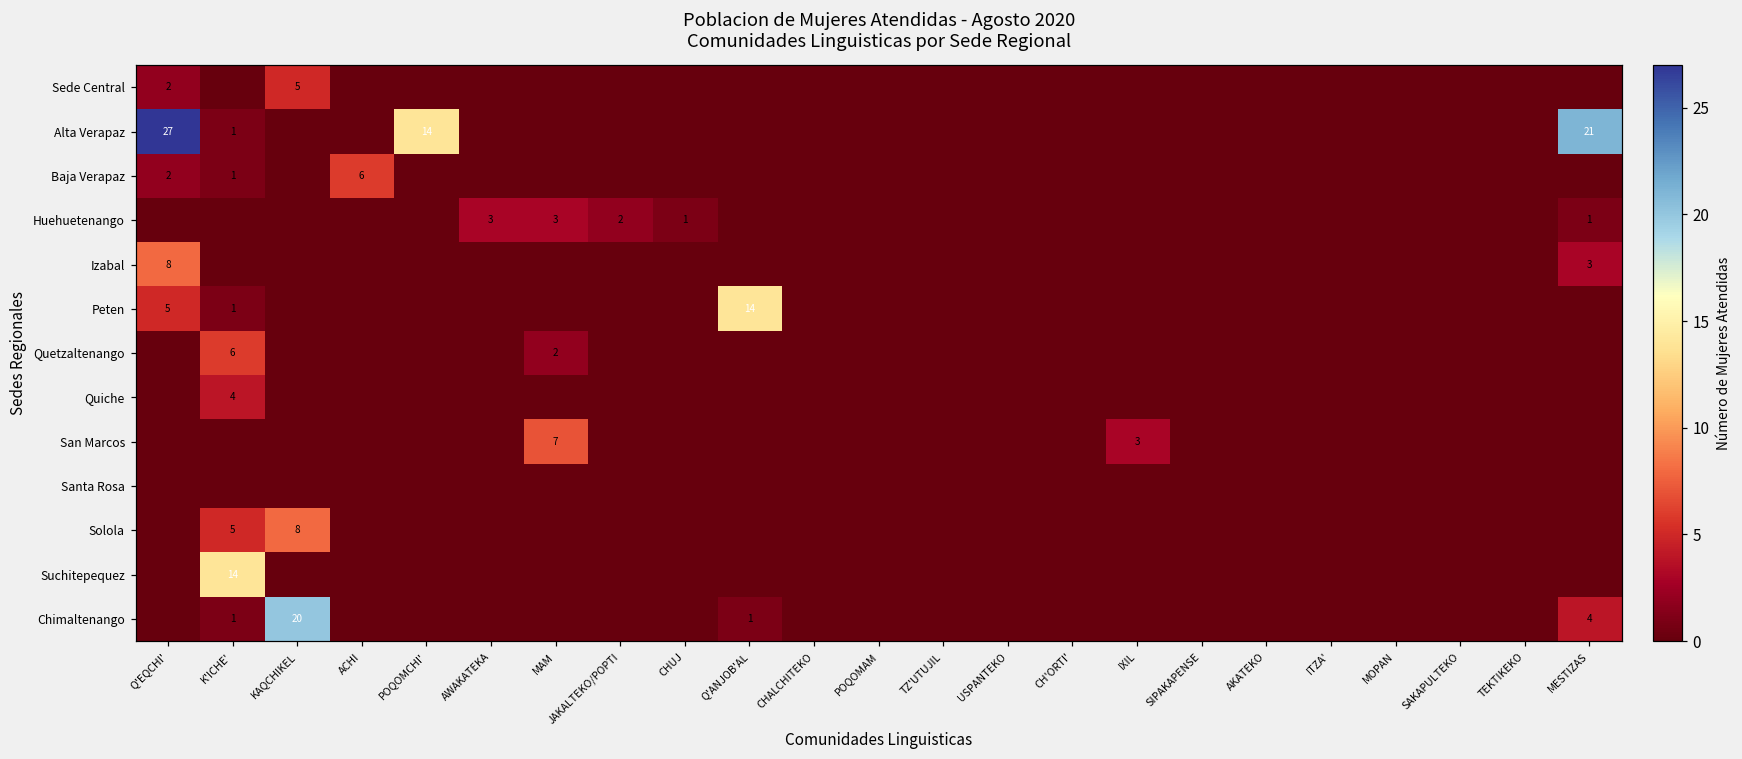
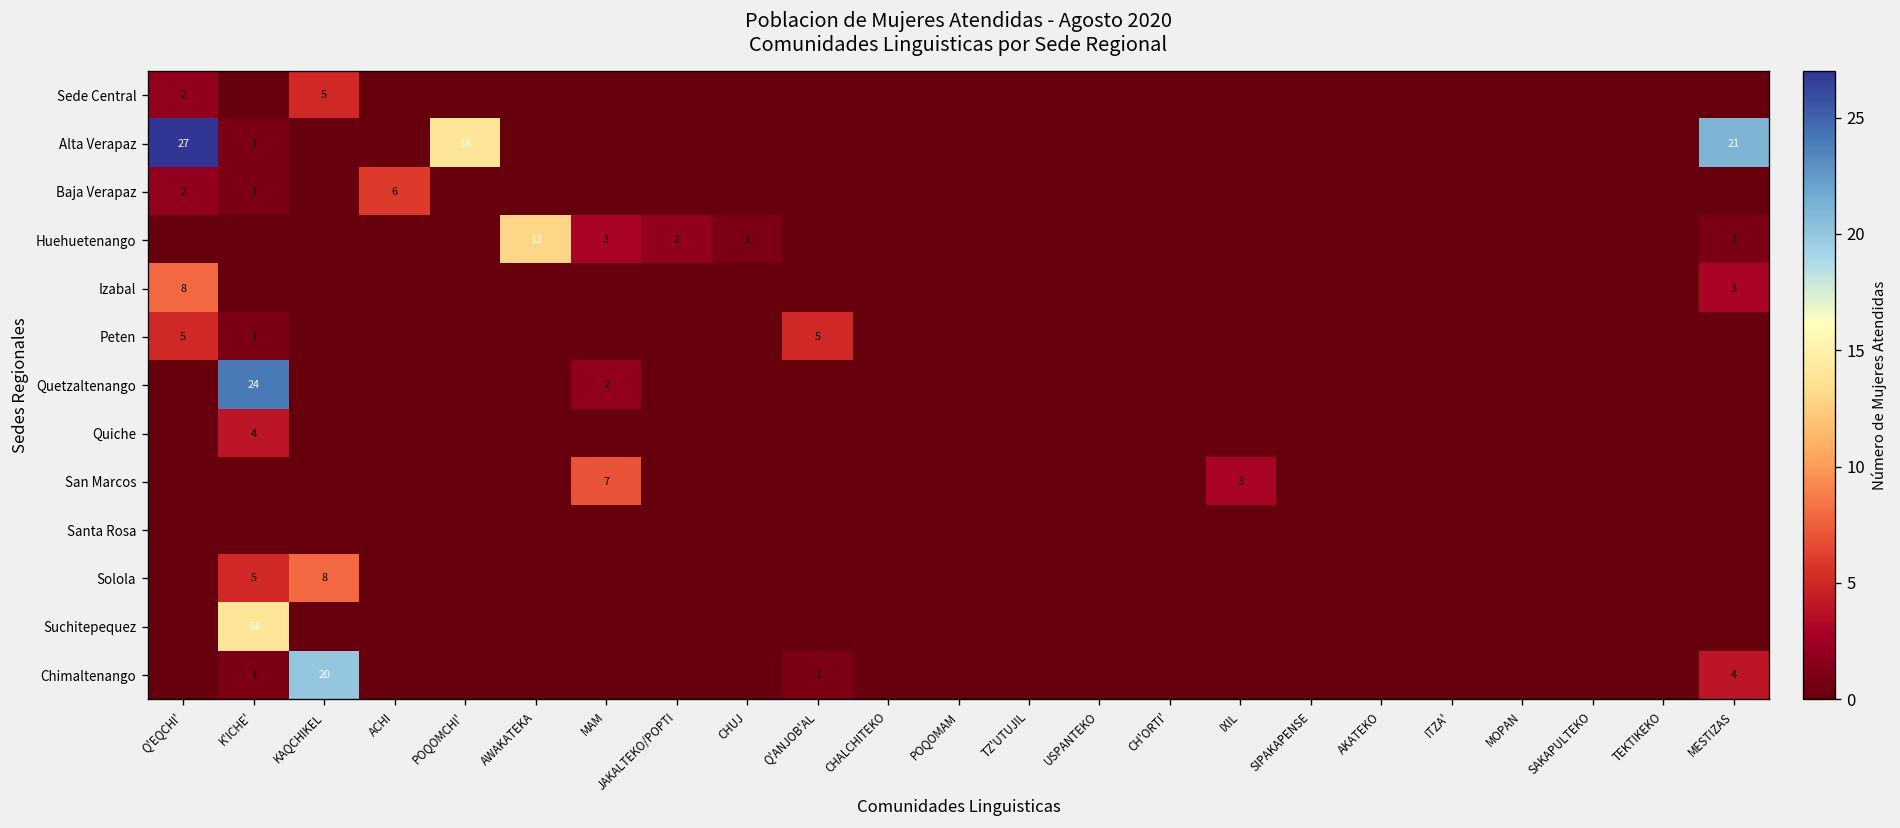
Huehuetenango, AWAKATEKA: 3 -> 13
Peten, Q'ANJOB'AL: 14 -> 5
Quetzaltenango, K'ICHE': 6 -> 24
